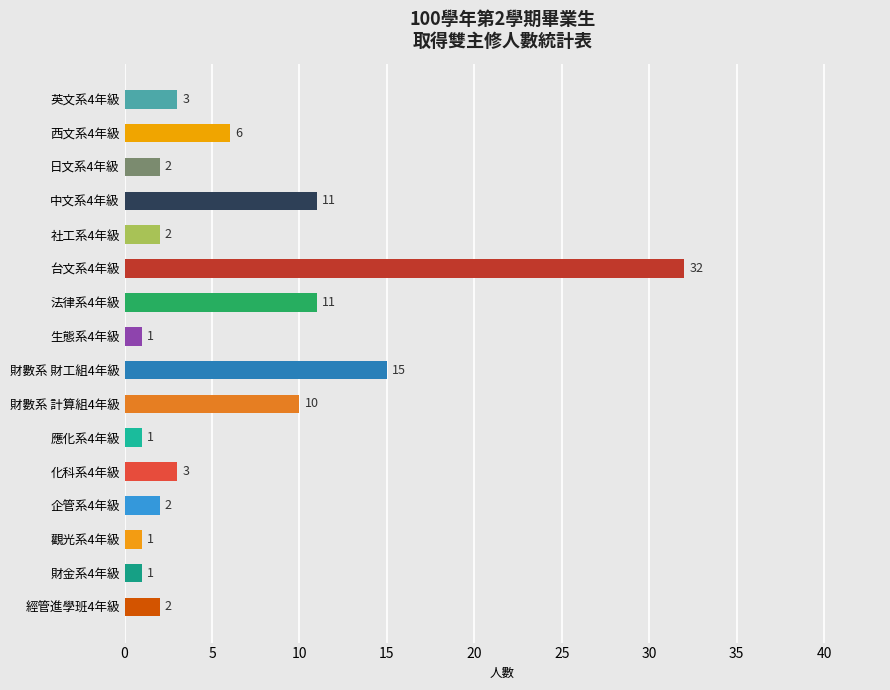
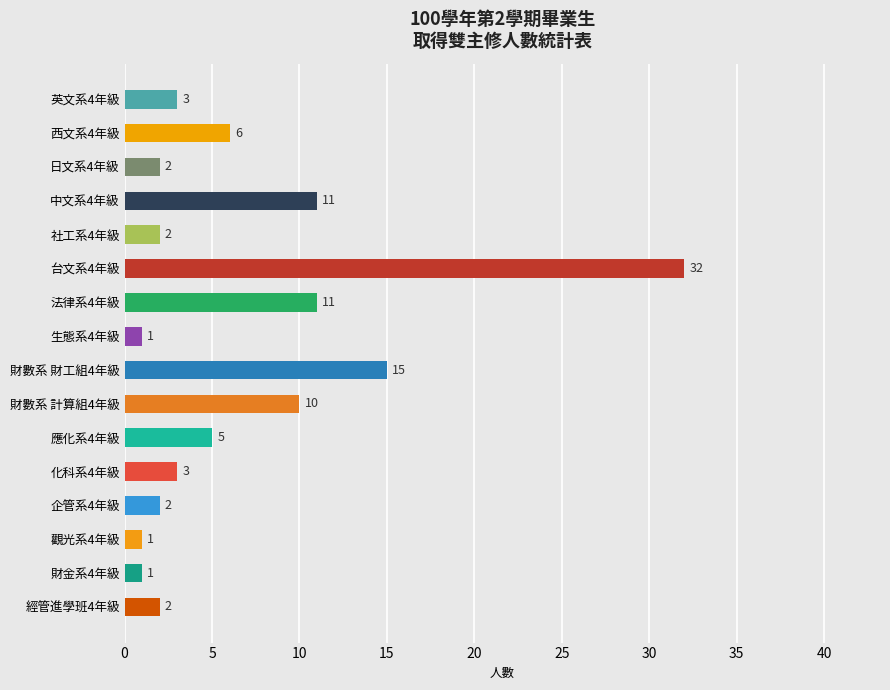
應化系4年級: 1 -> 5
